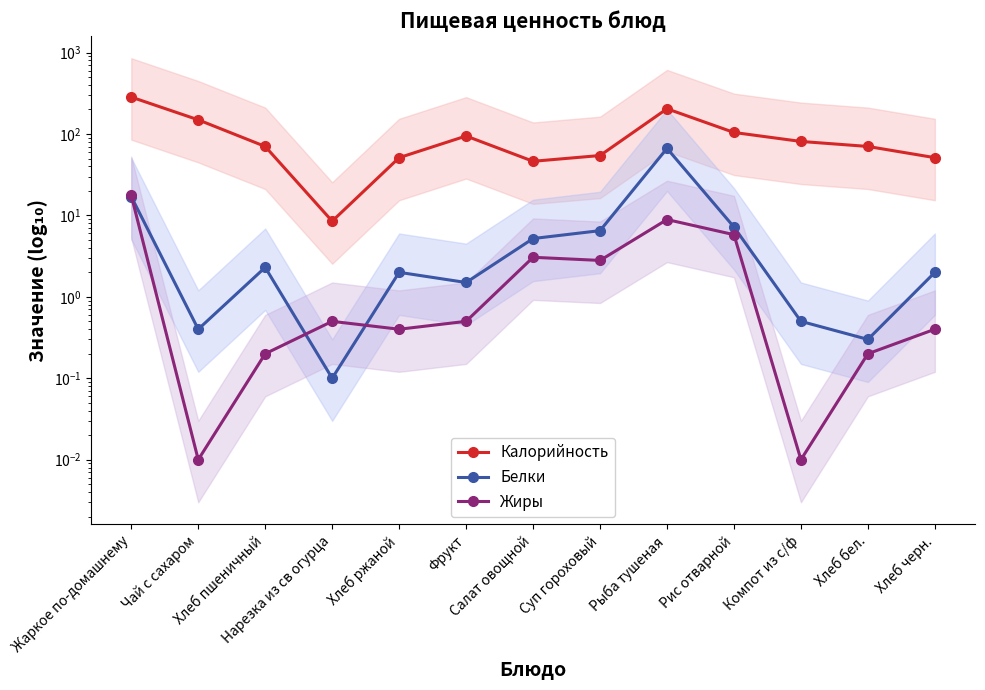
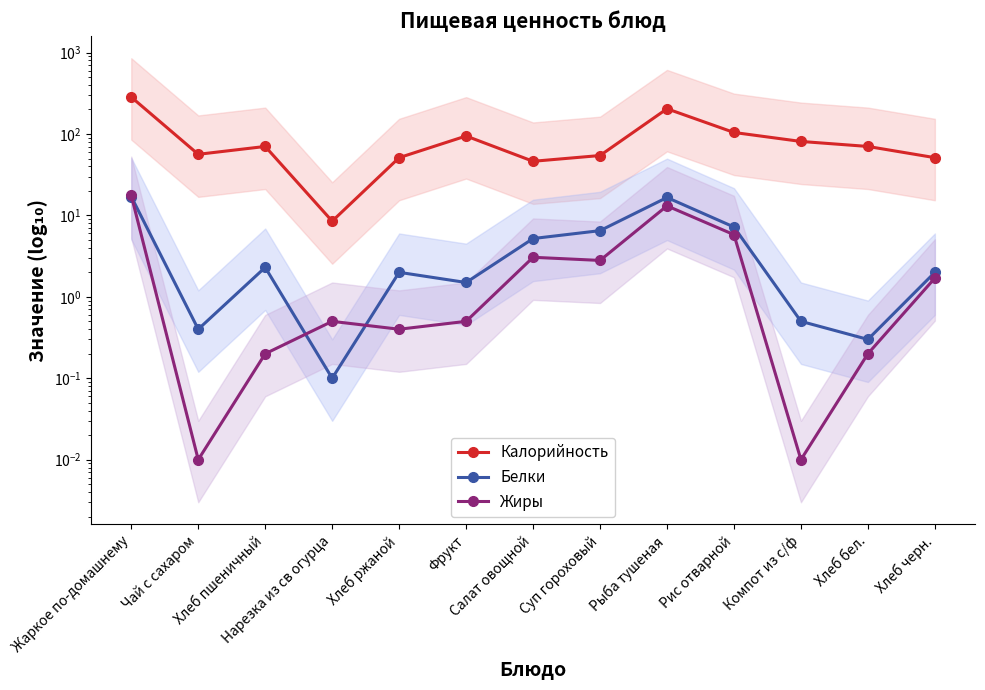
Калорийность, Чай с сахаром: 150 -> 60
Белки, Рыба тушеная: 70 -> 17
Жиры, Рыба тушеная: 9 -> 13
Жиры, Хлеб черн.: 0.4 -> 1.7
